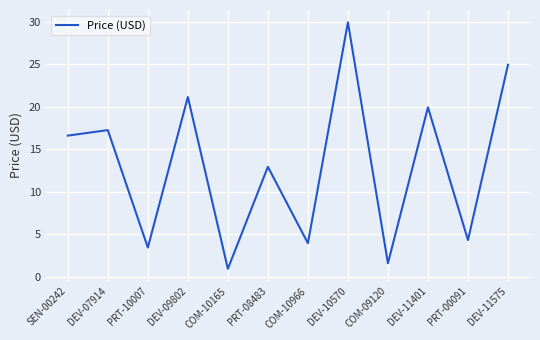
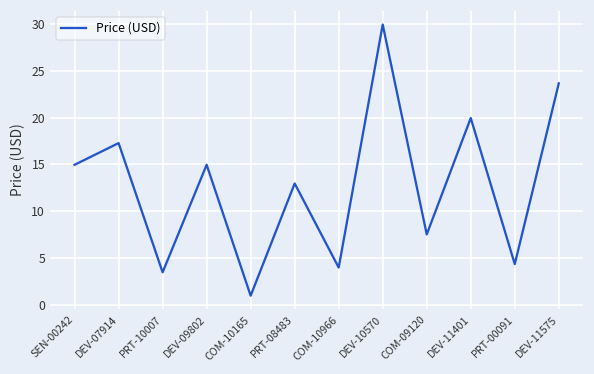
SEN-00242: 17 -> 15
DEV-09802: 21 -> 15
COM-09120: 2 -> 8
DEV-11575: 25 -> 24
